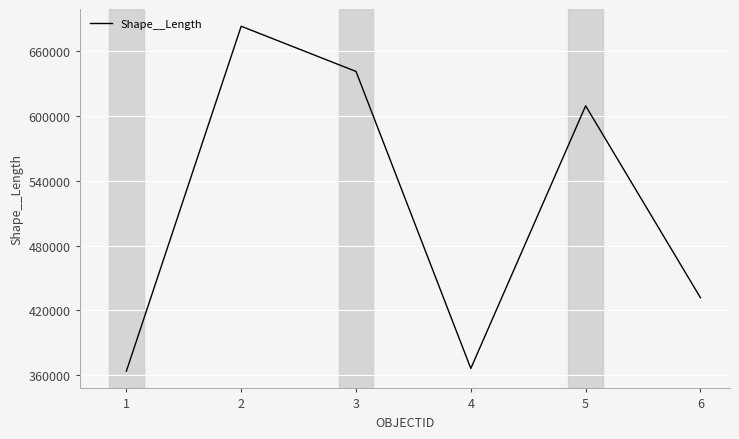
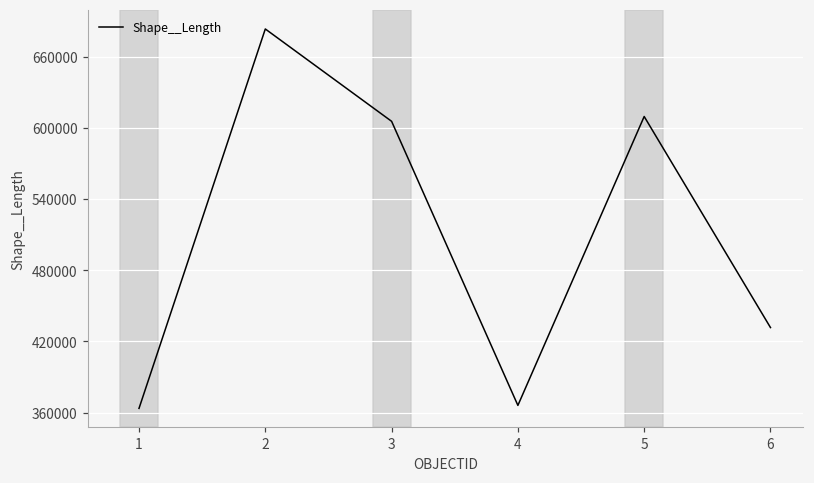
3: 641000 -> 605000
